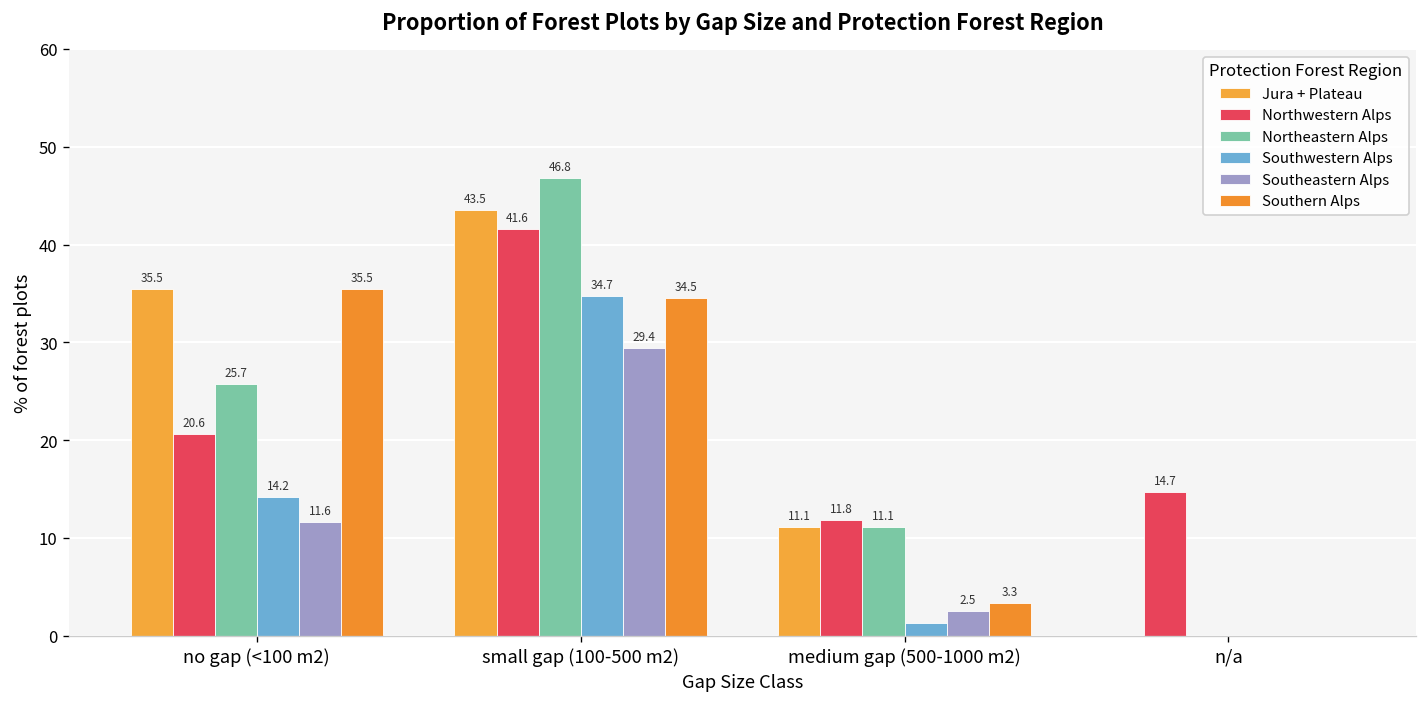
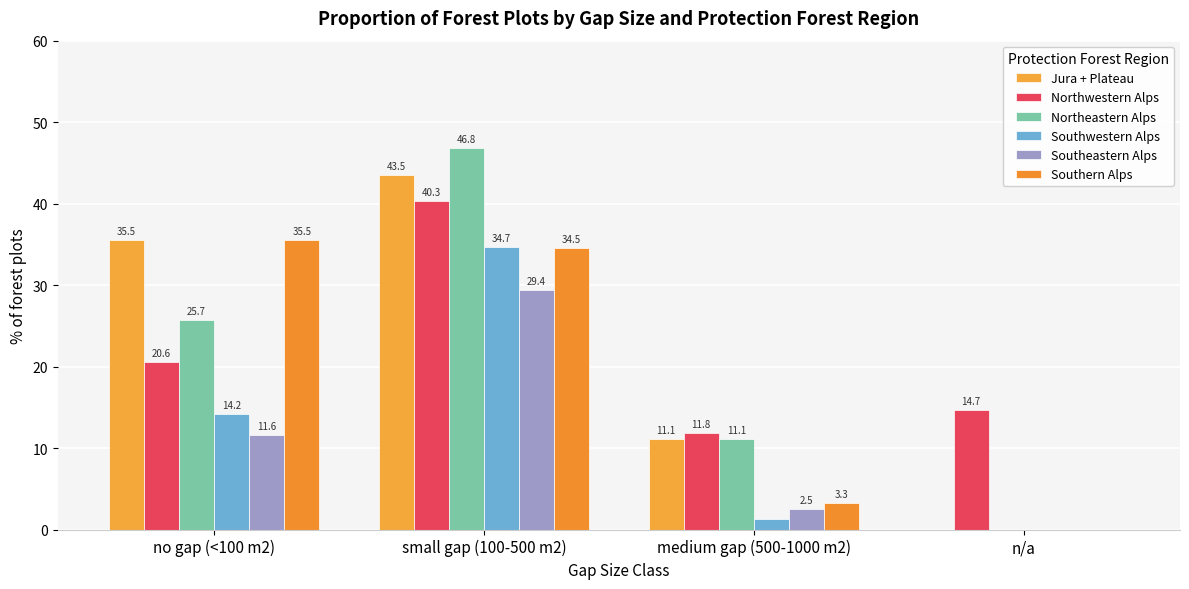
Northwestern Alps, small gap (100-500 m2): 41.6 -> 40.3
